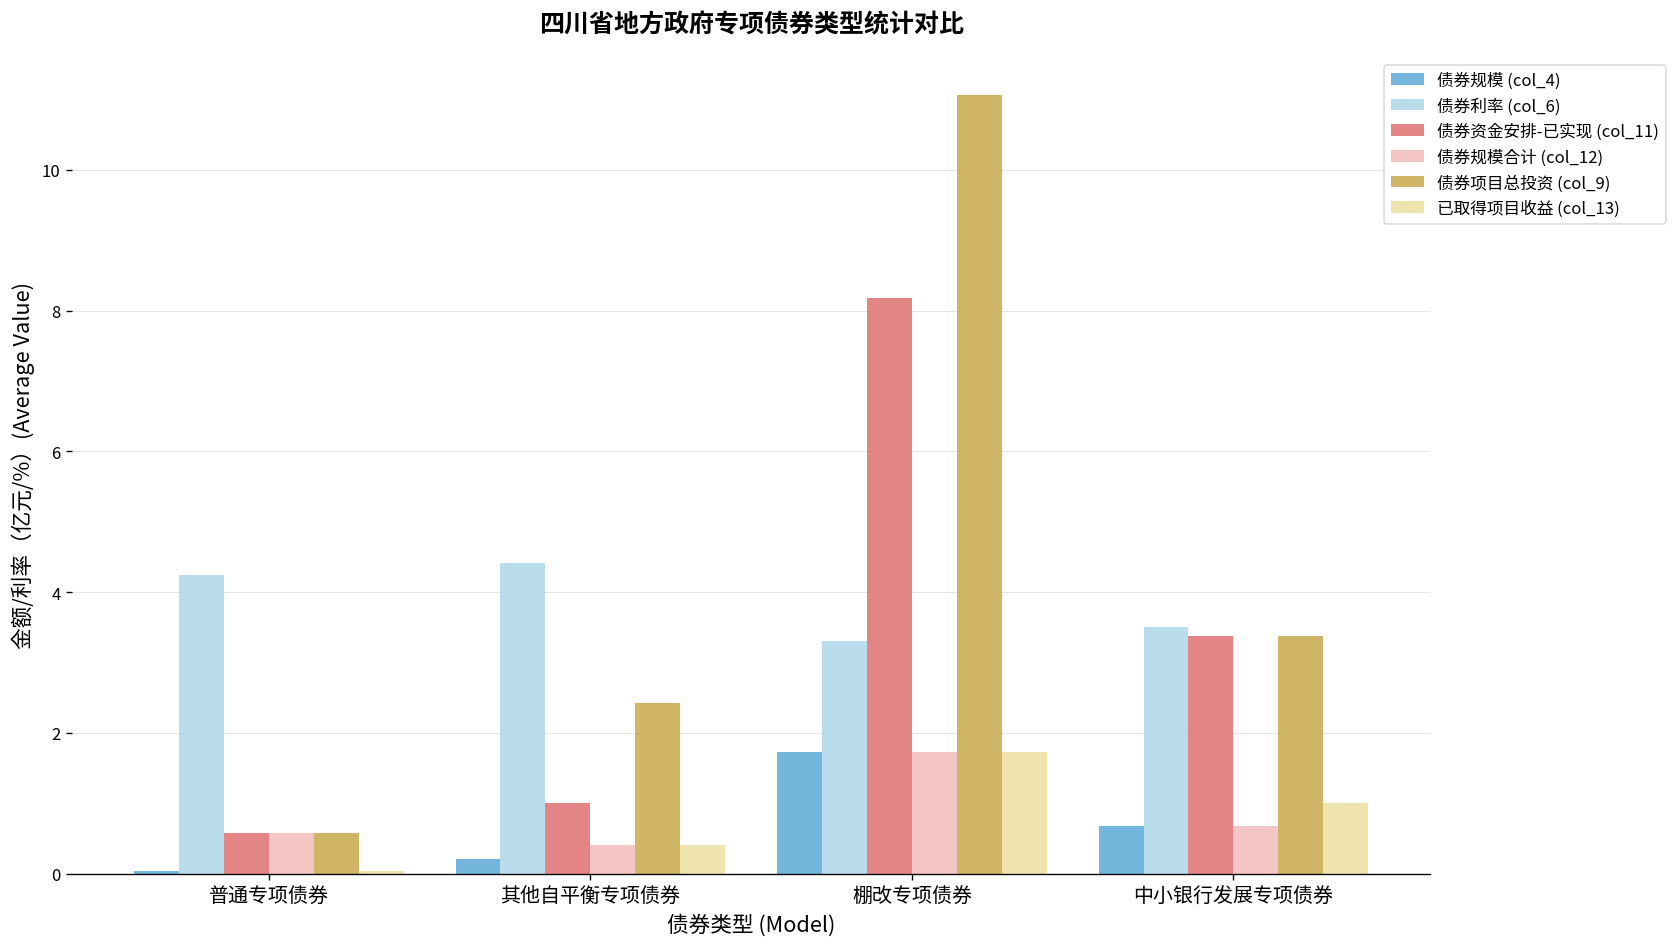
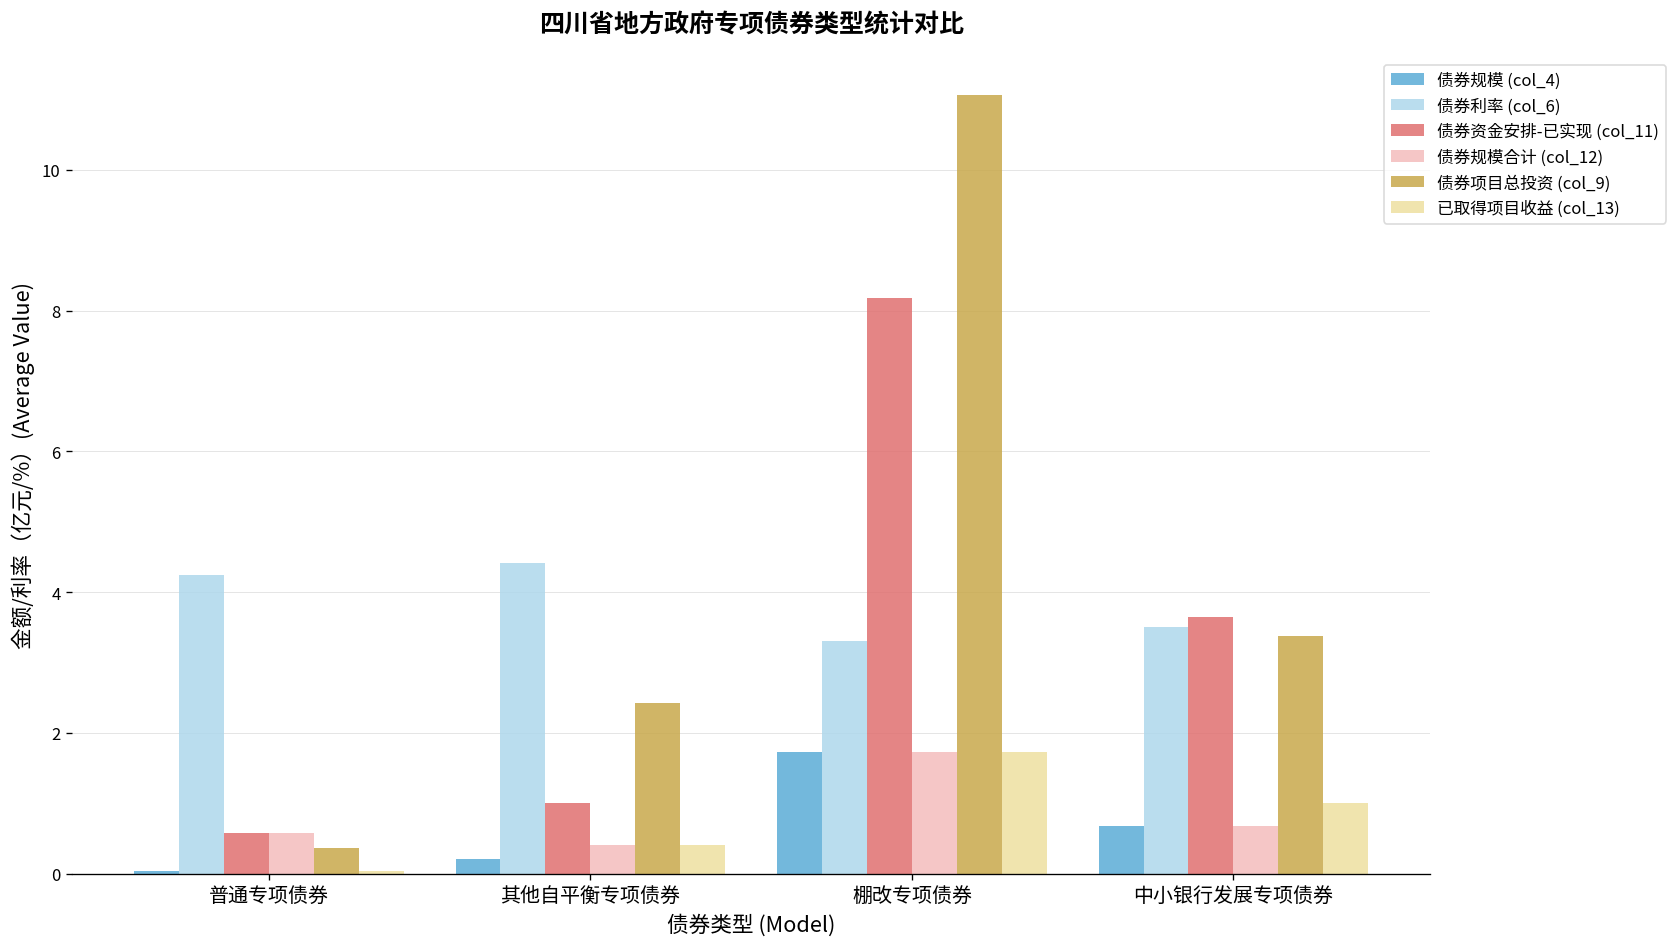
债券项目总投资 (col_9), 普通专项债券: 0.6 -> 0.4
债券资金安排-已实现 (col_11), 中小银行发展专项债券: 3.4 -> 3.6
